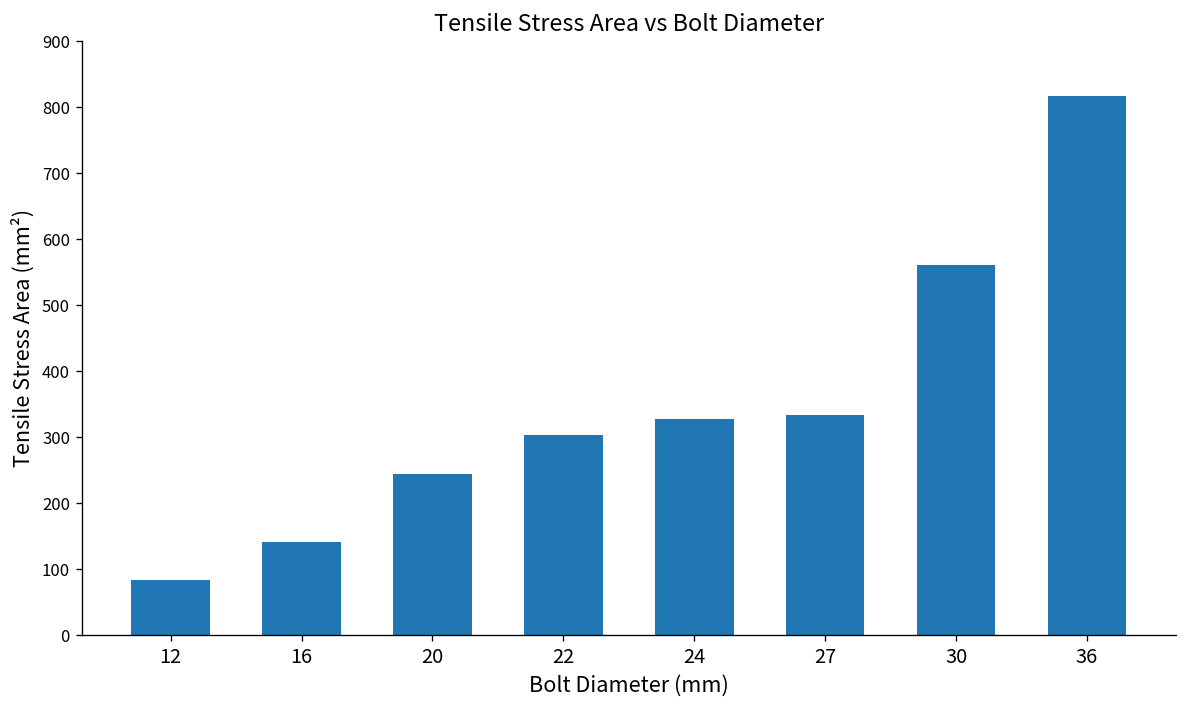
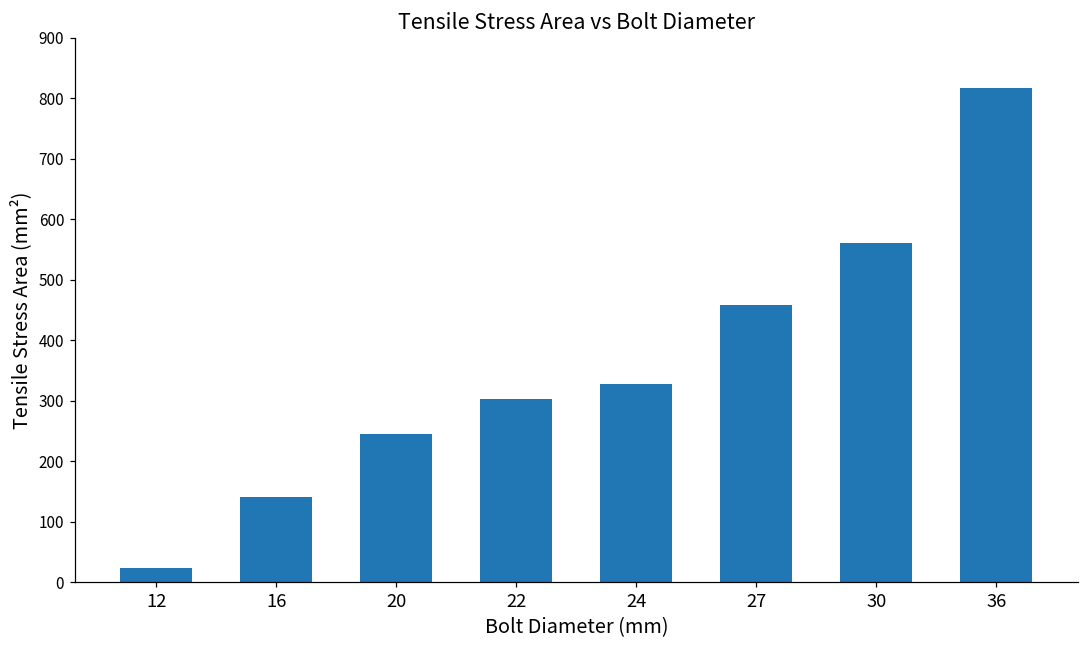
12: 80 -> 20
27: 330 -> 460
